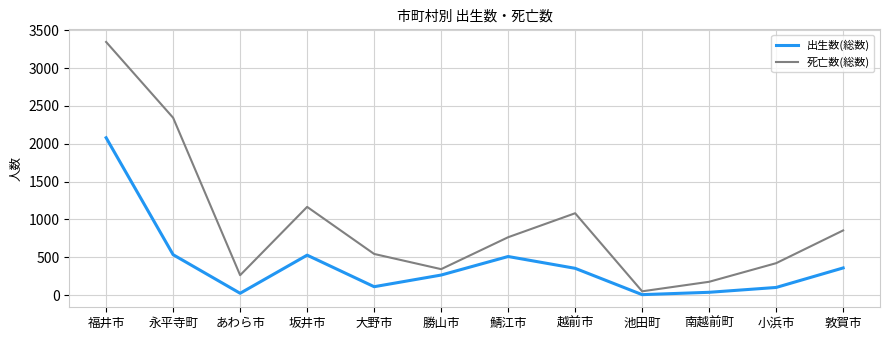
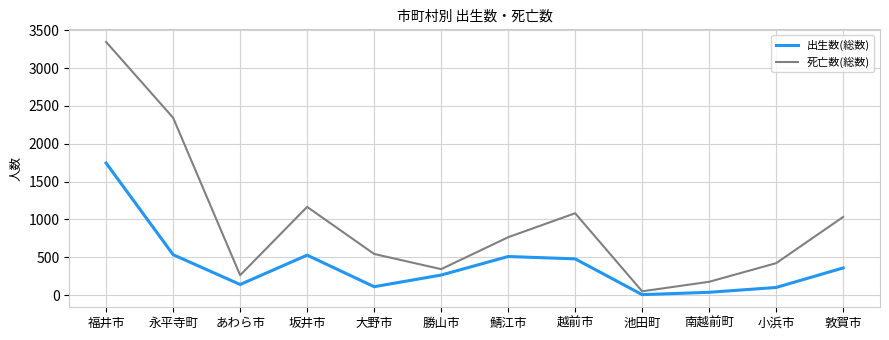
出生数(総数), 福井市: 2100 -> 1700
出生数(総数), あわら市: 0 -> 100
出生数(総数), 越前市: 400 -> 500
死亡数(総数), 敦賀市: 900 -> 1000
